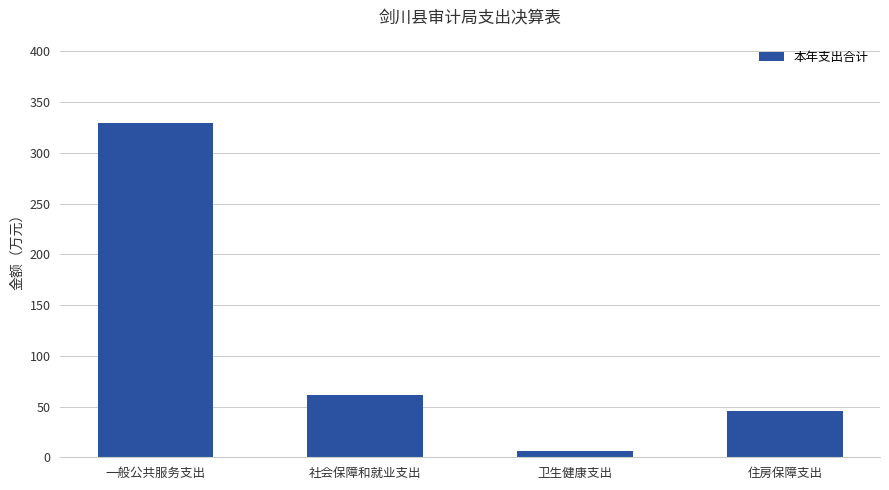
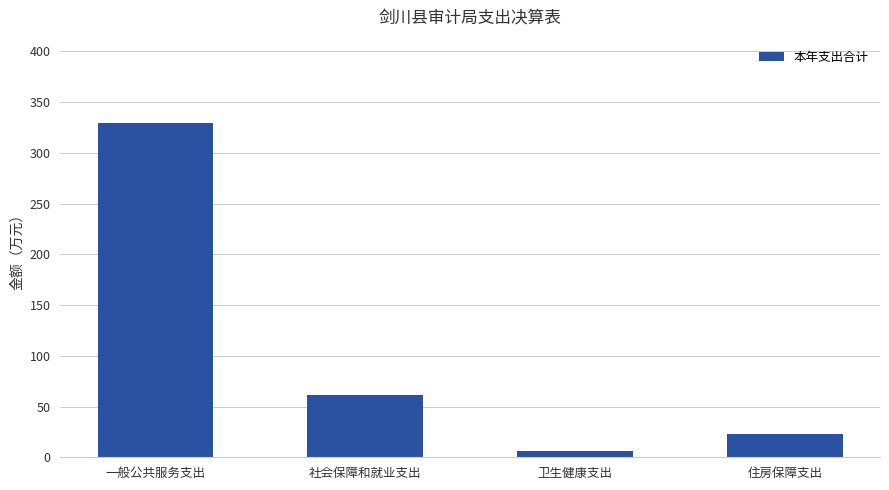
住房保障支出: 45 -> 23
